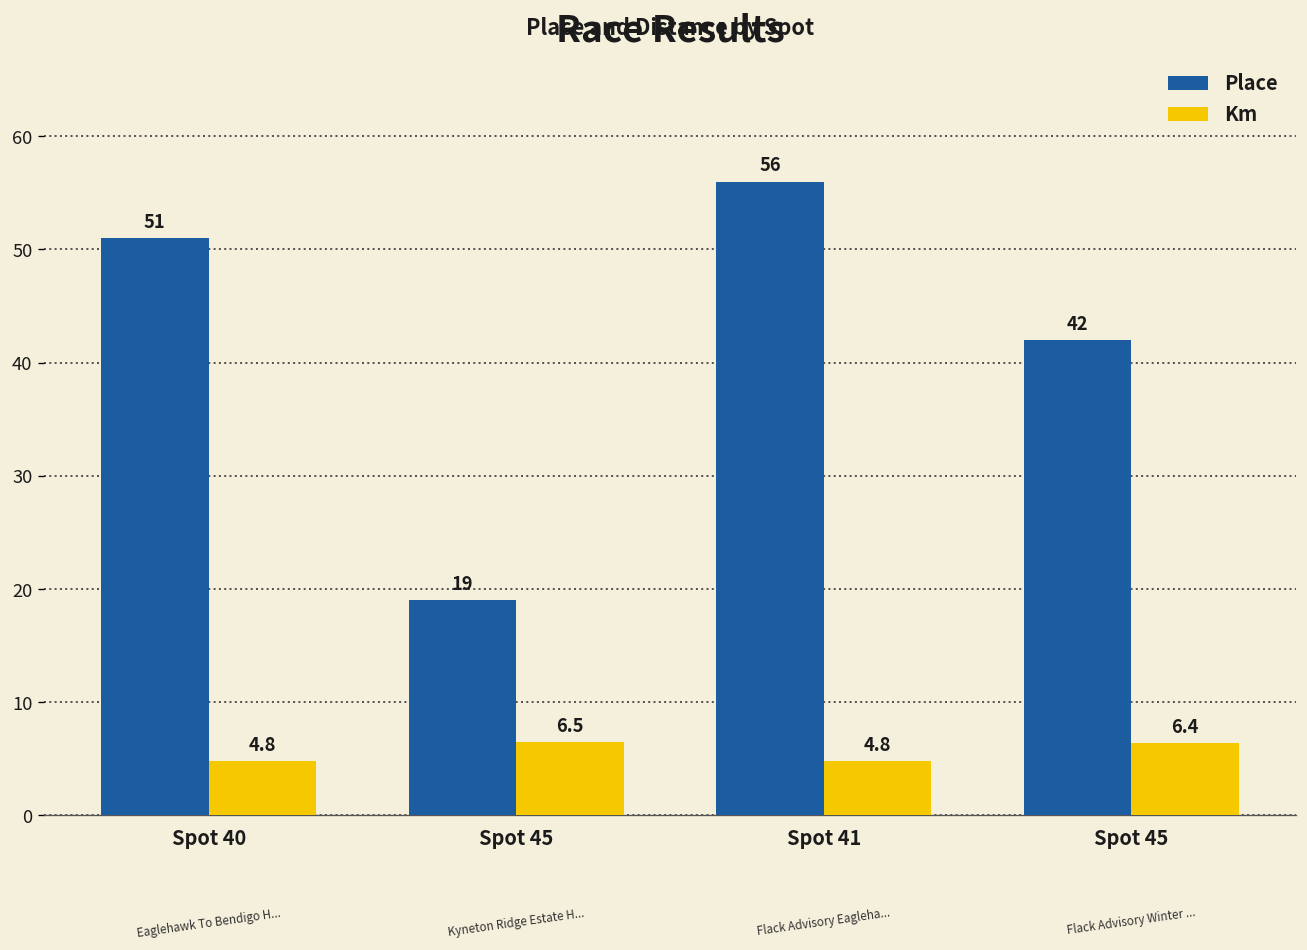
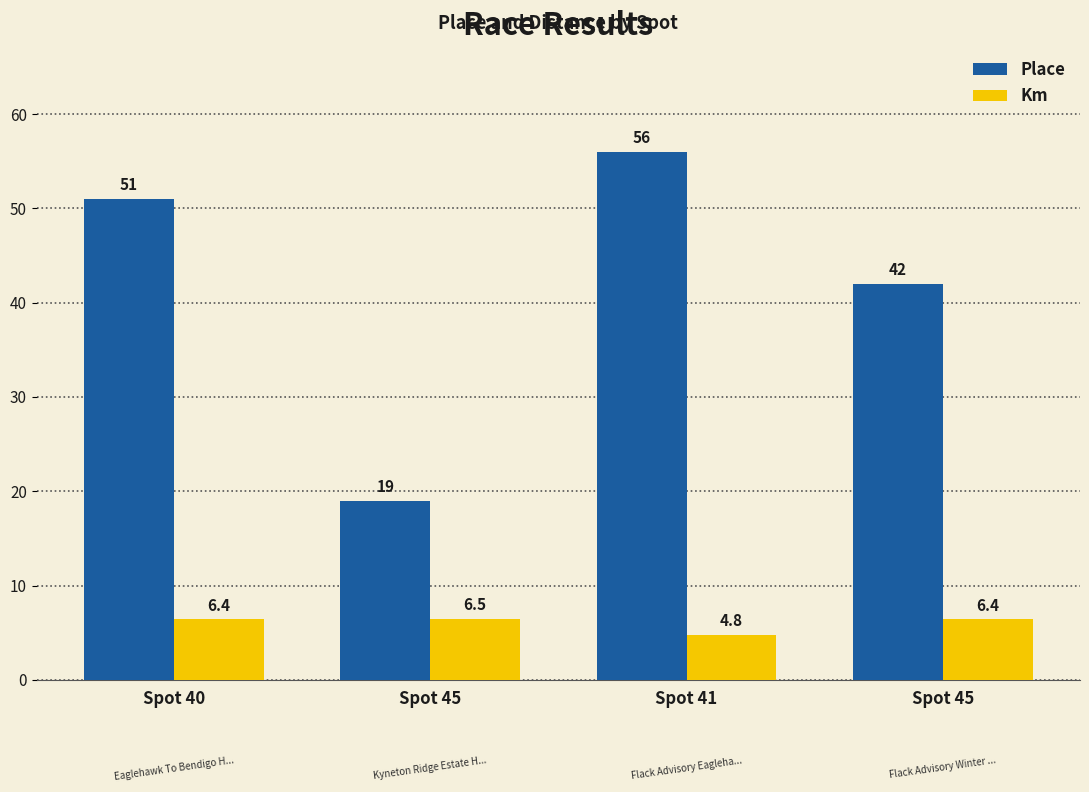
Km, Spot 40: 4.8 -> 6.4
